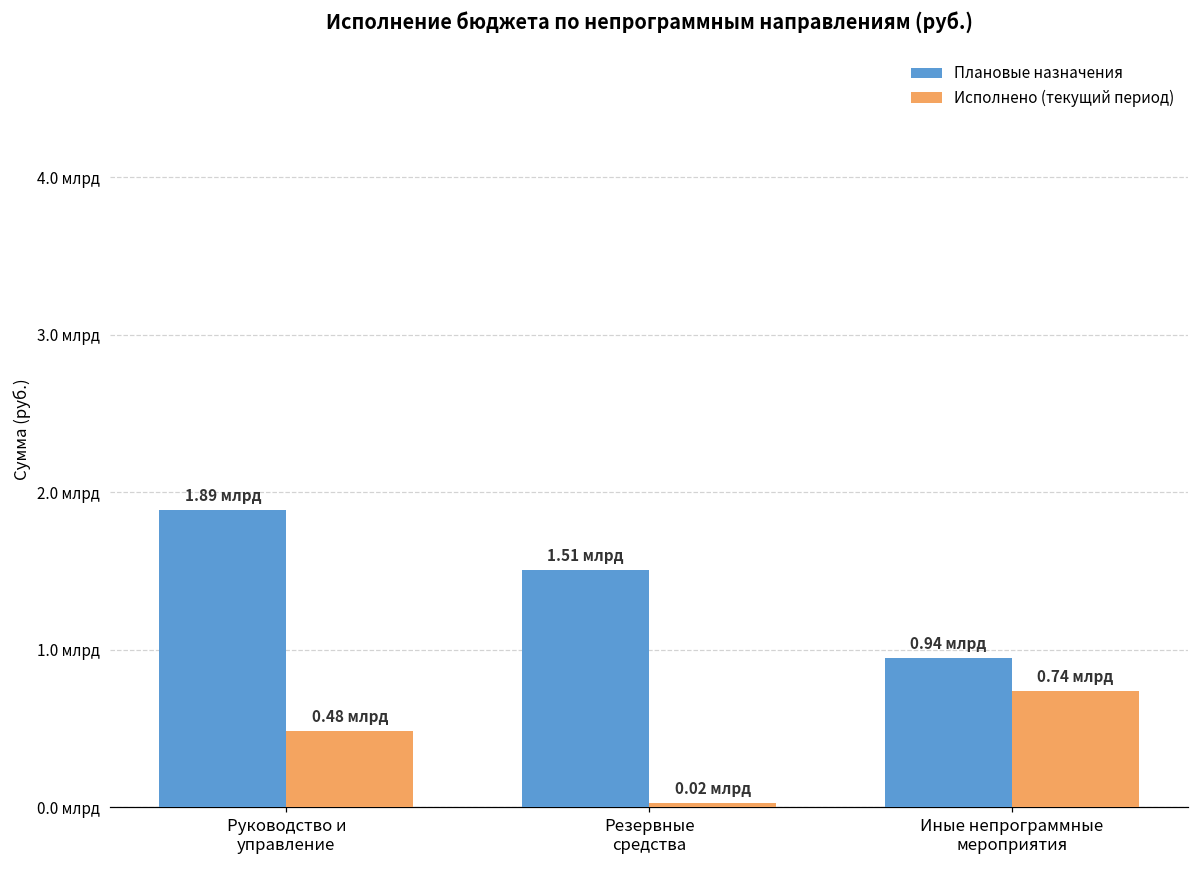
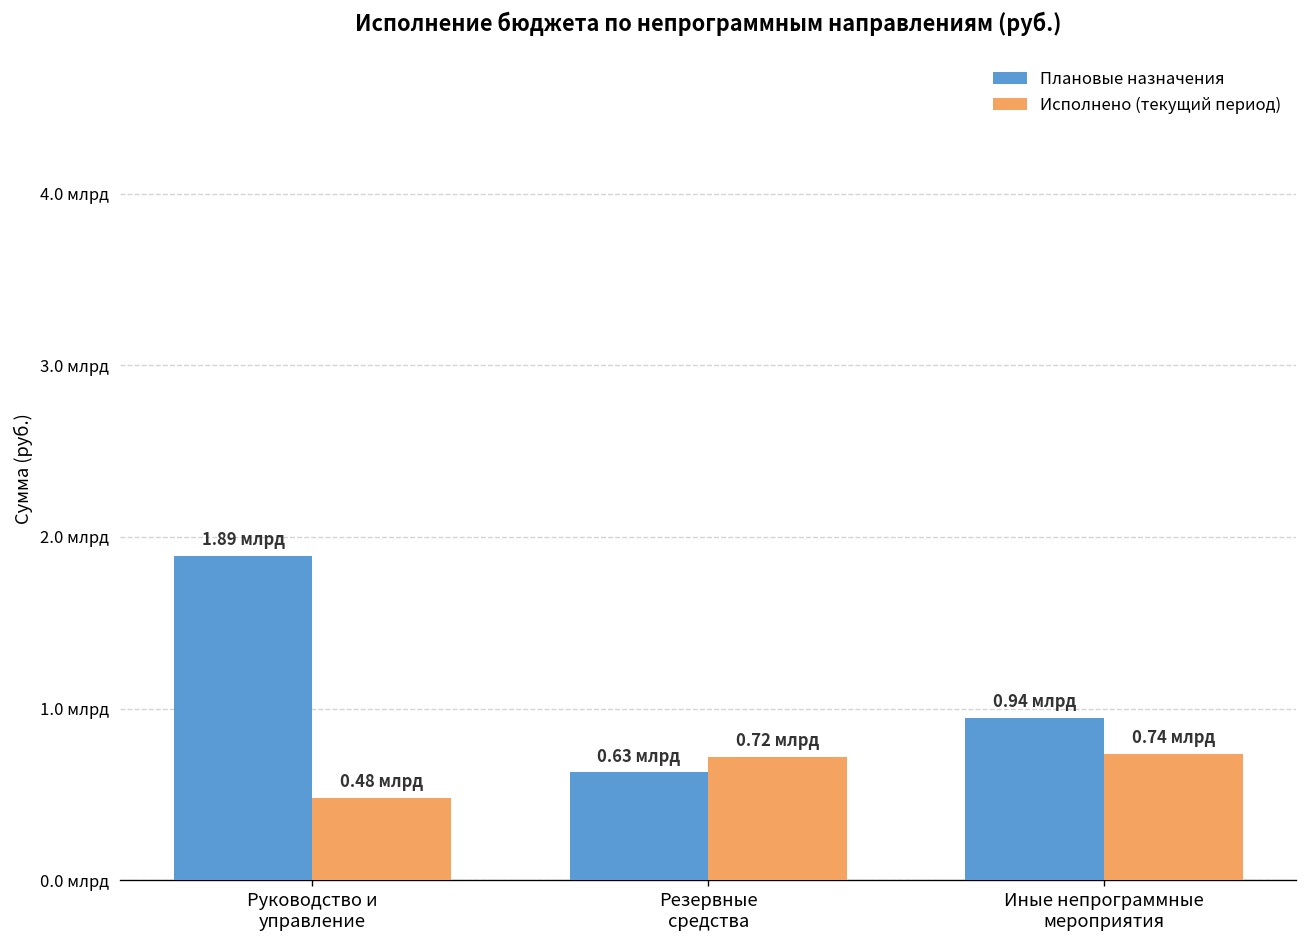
Плановые назначения, Резервные средства: 1.51 -> 0.63
Исполнено (текущий период), Резервные средства: 0.02 -> 0.72
